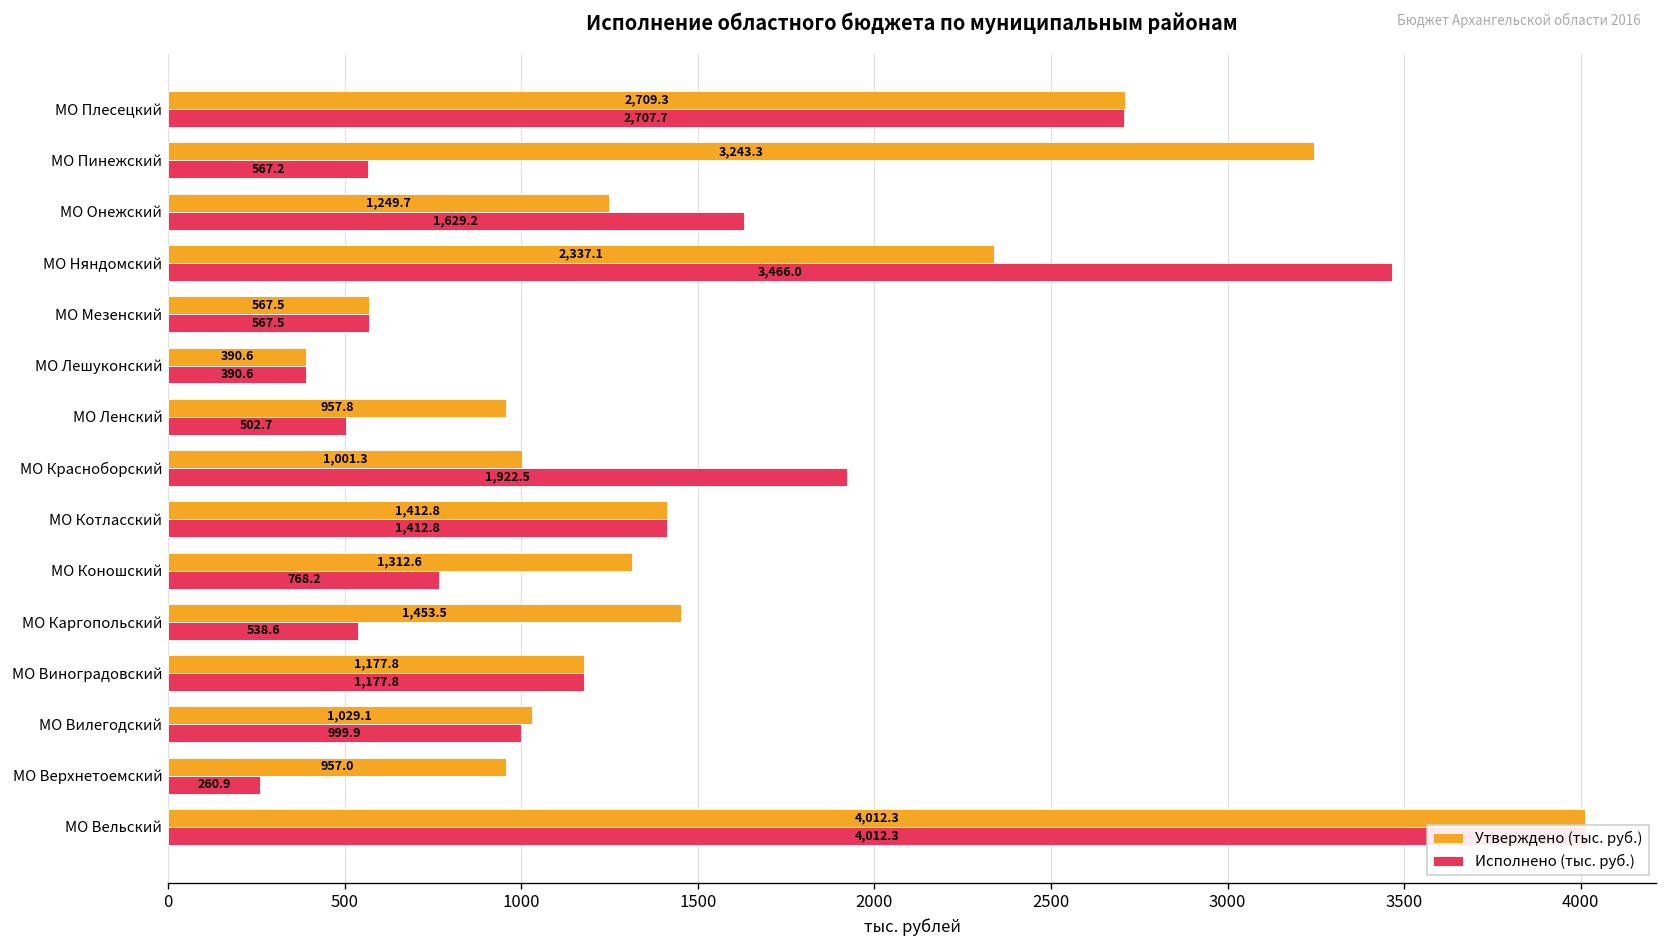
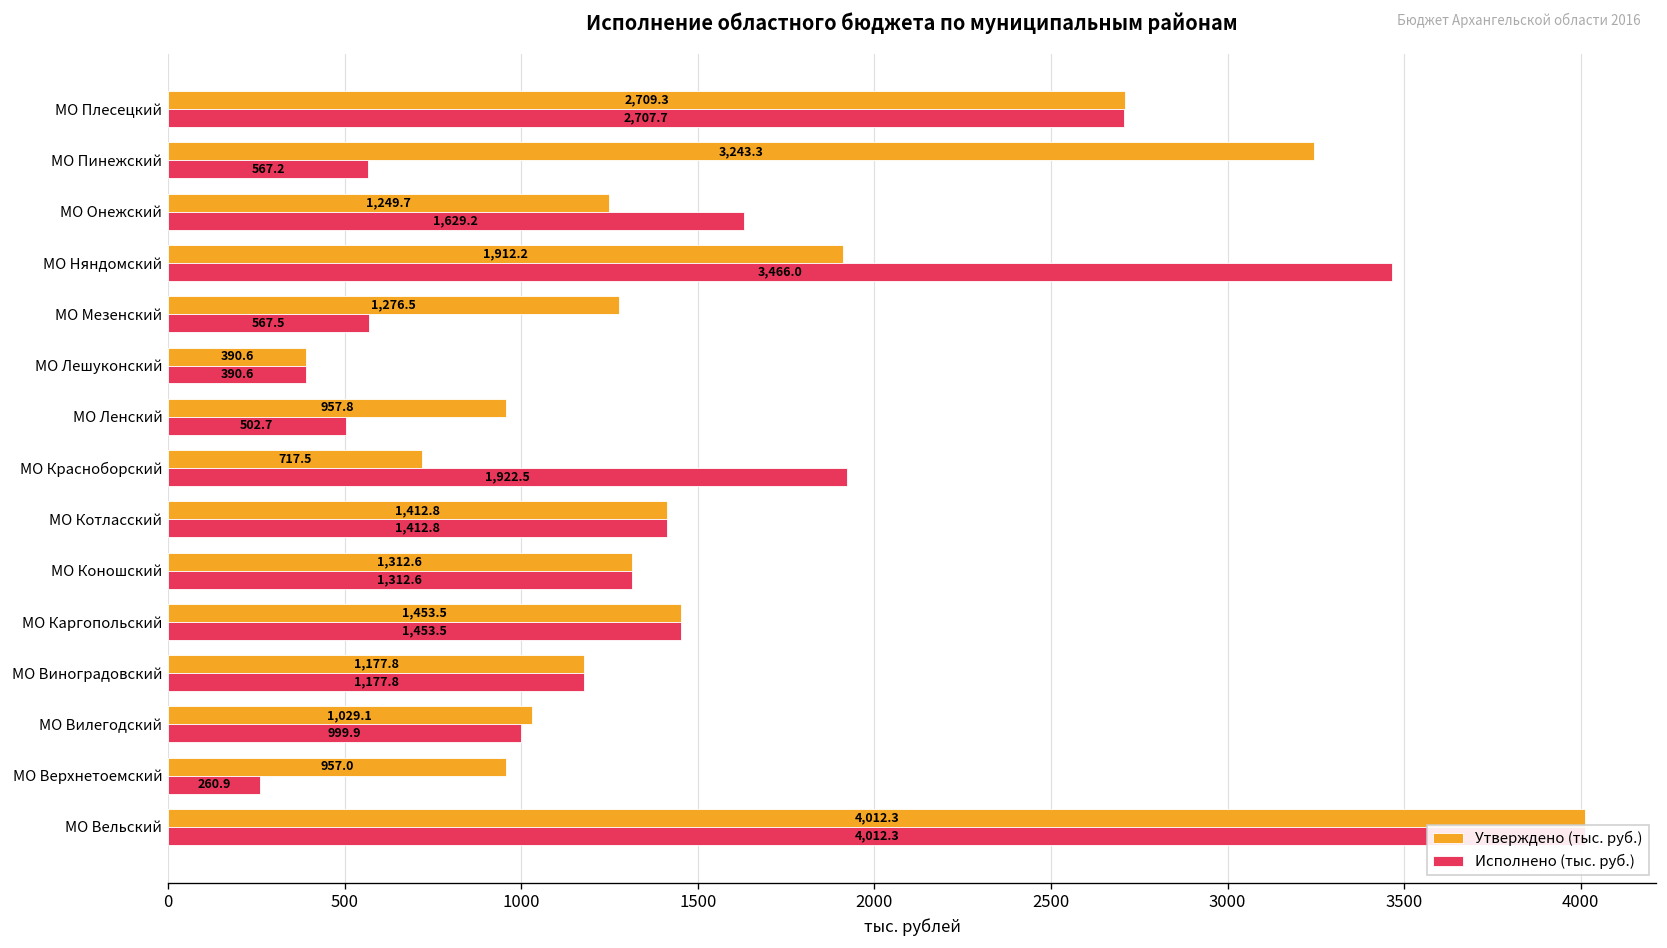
Утверждено (тыс. руб.), МО Няндомский: 2,337.1 -> 1,912.2
Утверждено (тыс. руб.), МО Мезенский: 567.5 -> 1,276.5
Утверждено (тыс. руб.), МО Красноборский: 1,001.3 -> 717.5
Исполнено (тыс. руб.), МО Коношский: 768.2 -> 1,312.6
Исполнено (тыс. руб.), МО Каргопольский: 538.6 -> 1,453.5
